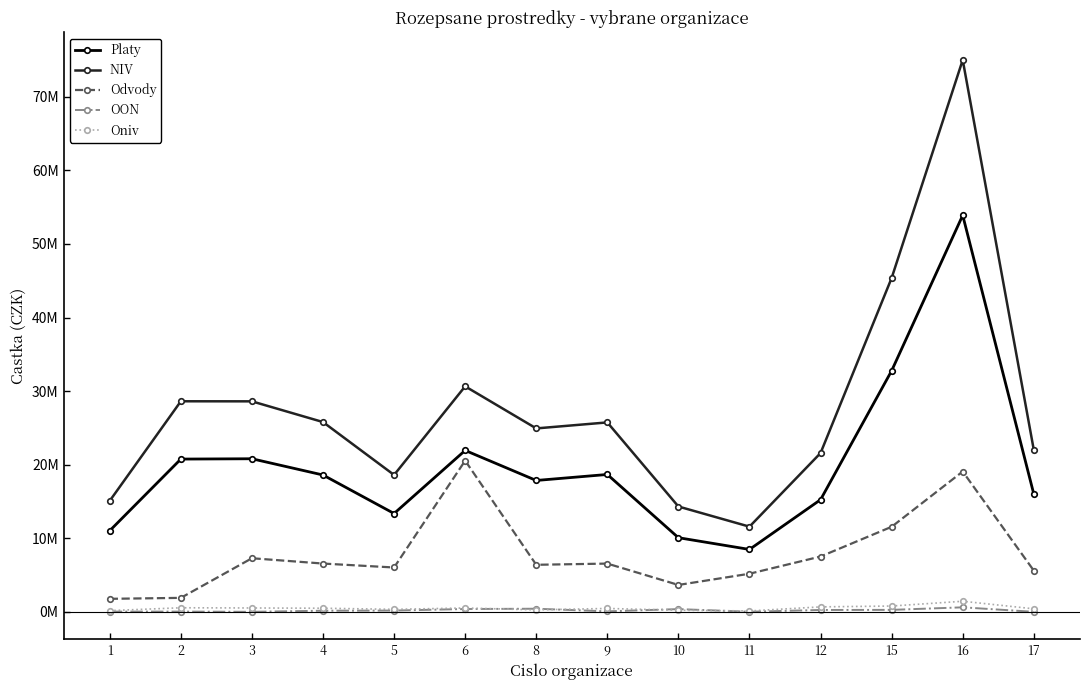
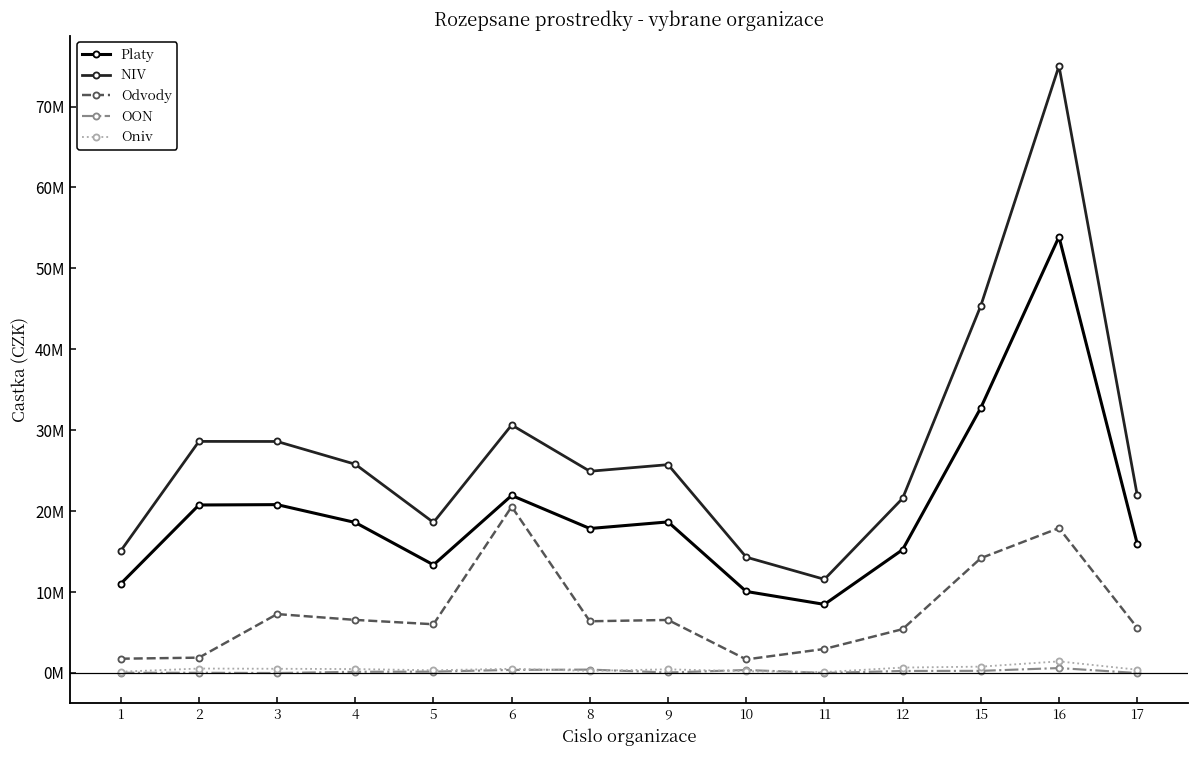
Odvody, 10: 4000000 -> 2000000
Odvody, 11: 5000000 -> 3000000
Odvody, 12: 8000000 -> 5000000
Odvody, 15: 12000000 -> 14000000
Odvody, 16: 19000000 -> 18000000
